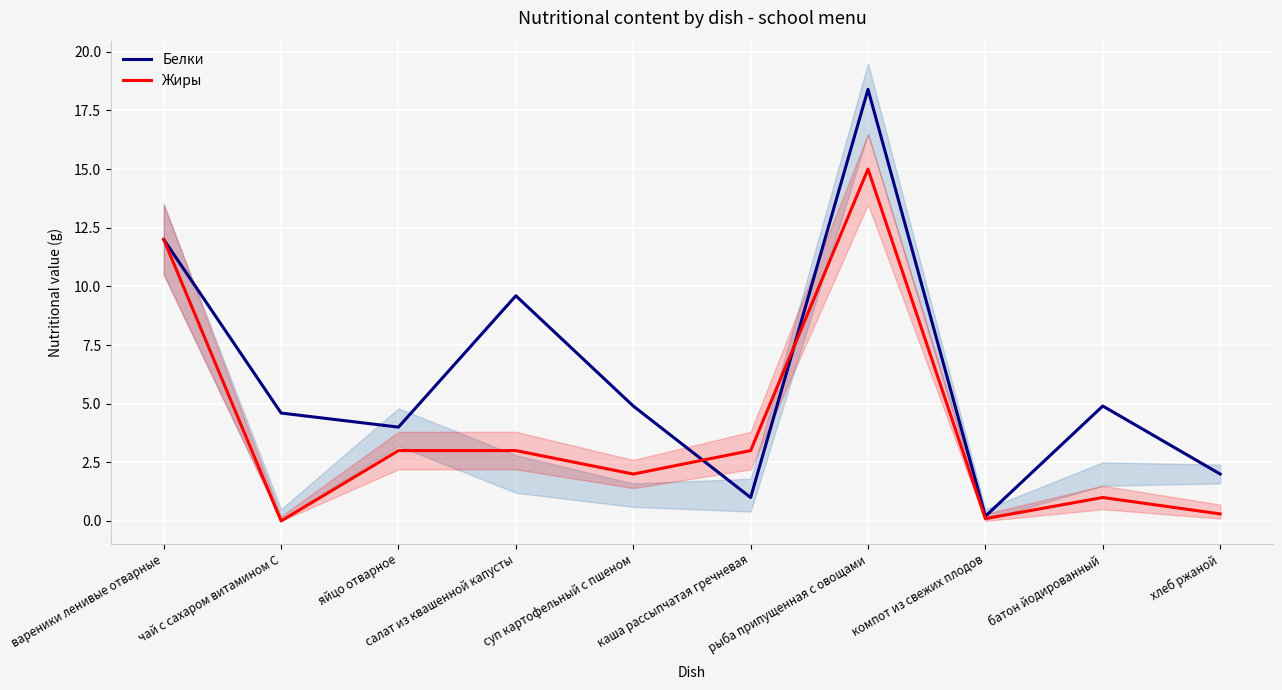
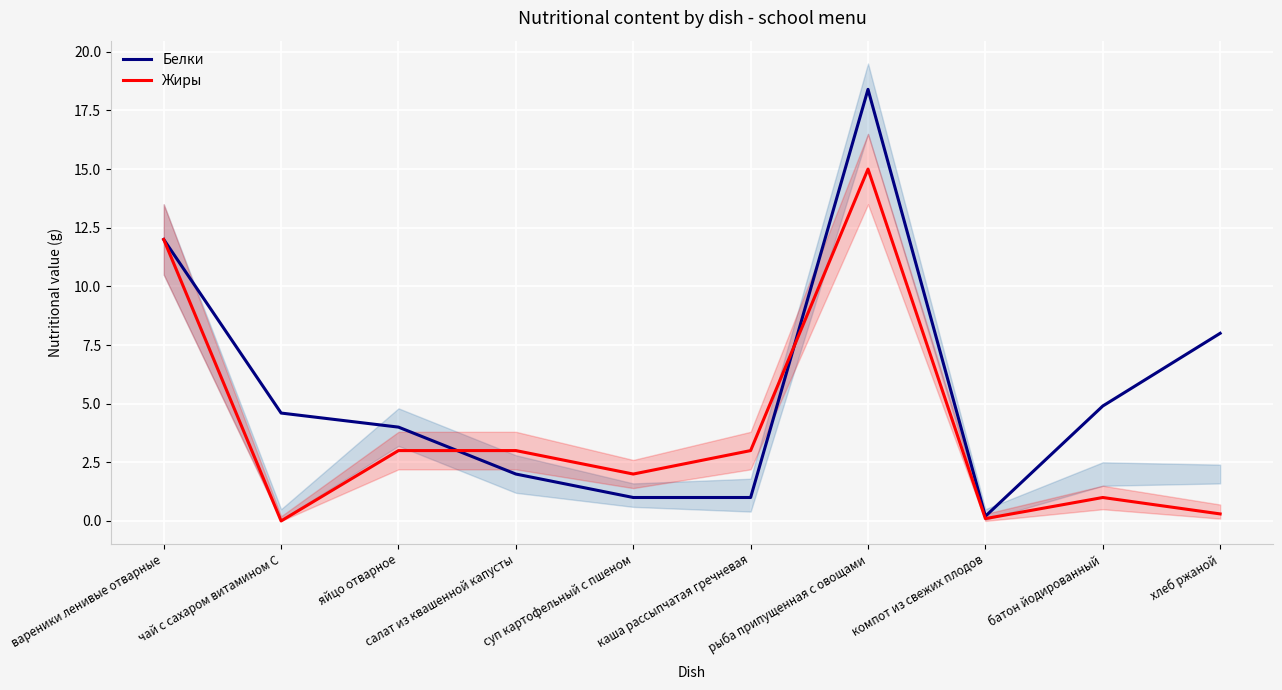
Белки, салат из квашенной капусты: 9.6 -> 2.0
Белки, суп картофельный с пшеном: 4.9 -> 1.0
Белки, хлеб ржаной: 2 -> 8
